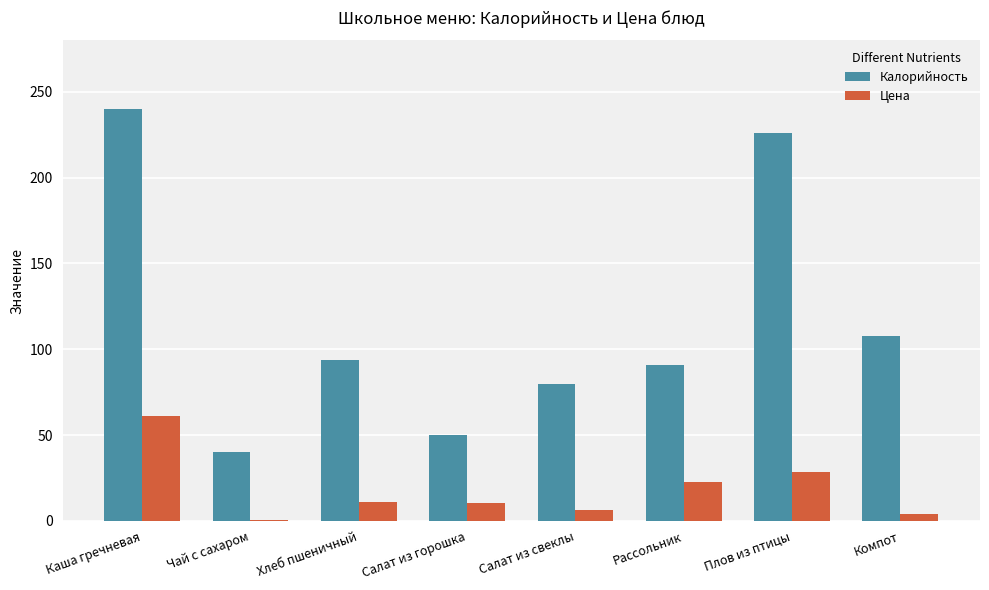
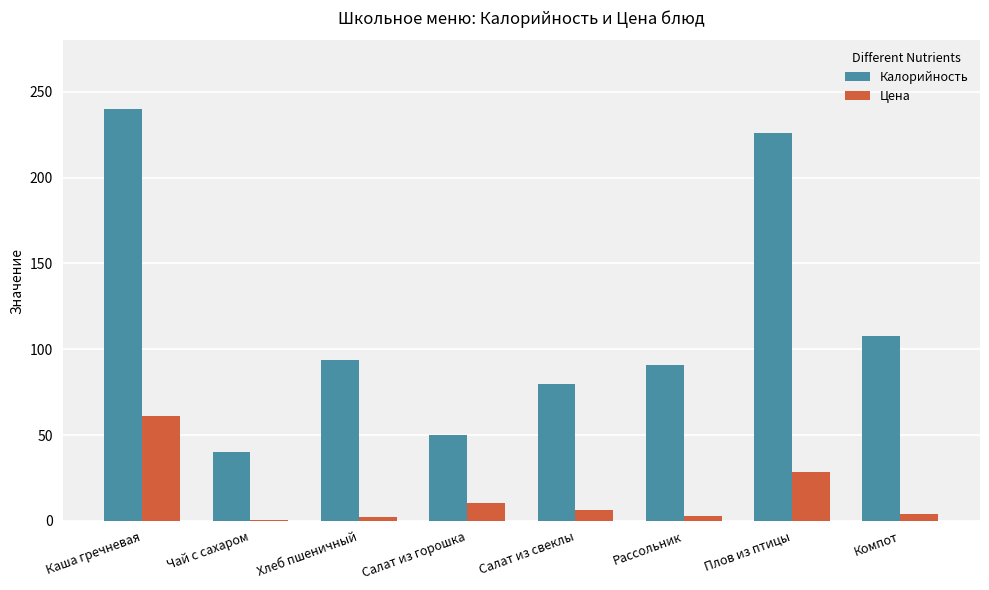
Цена, Хлеб пшеничный: 11 -> 2
Цена, Рассольник: 23 -> 3
